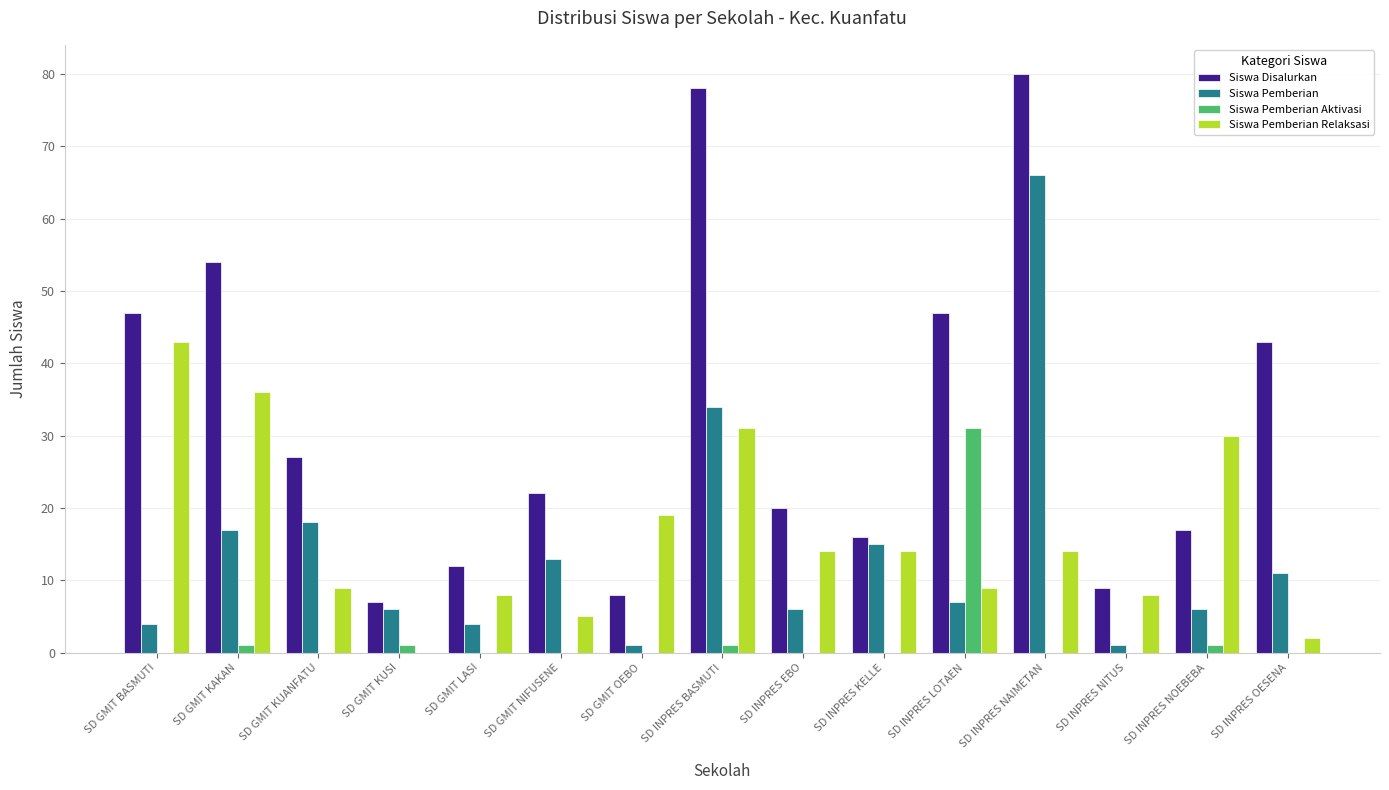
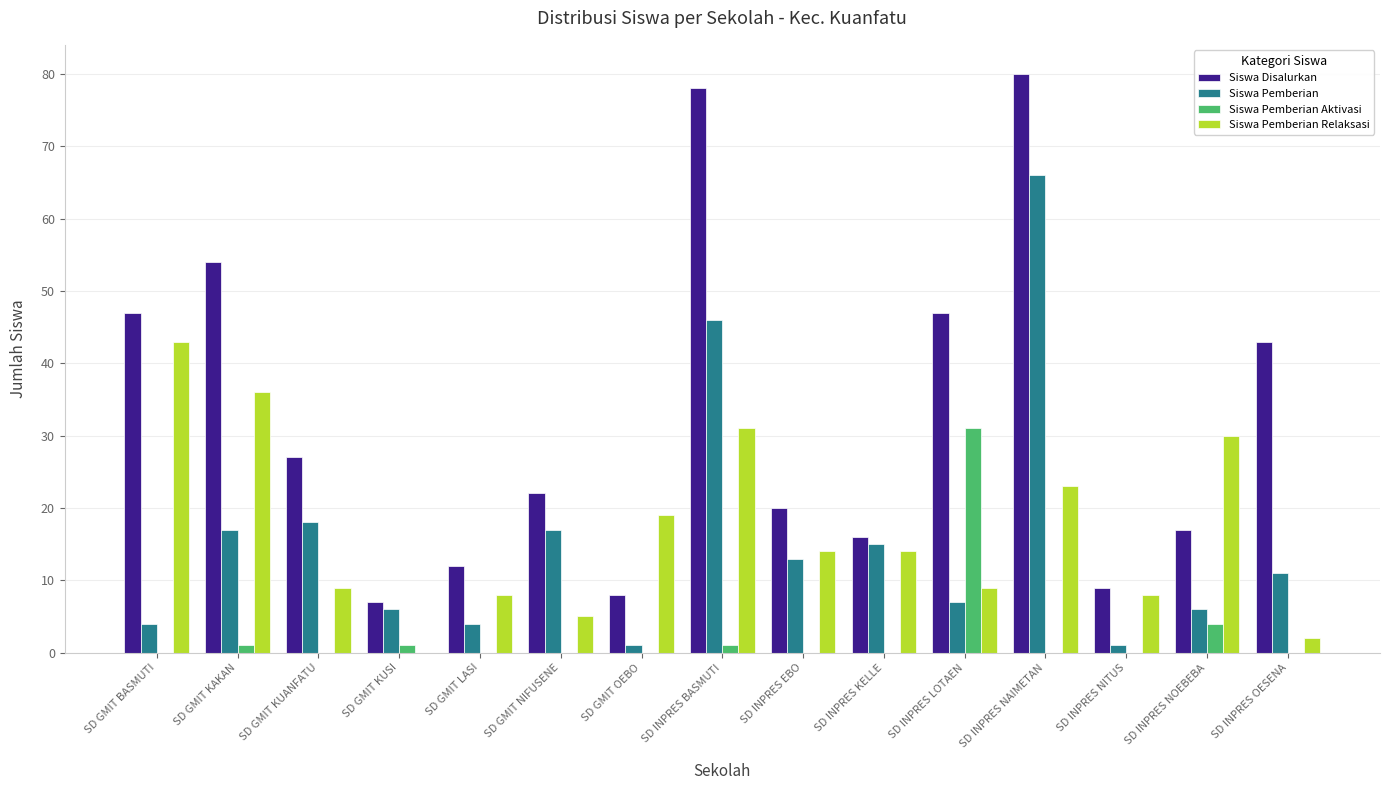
Siswa Pemberian, SD GMIT NIFUSENE: 13 -> 17
Siswa Pemberian, SD INPRES BASMUTI: 34 -> 46
Siswa Pemberian, SD INPRES EBO: 6 -> 13
Siswa Pemberian Relaksasi, SD INPRES NAIMETAN: 14 -> 23
Siswa Pemberian Aktivasi, SD INPRES NOEBEBA: 1 -> 4
